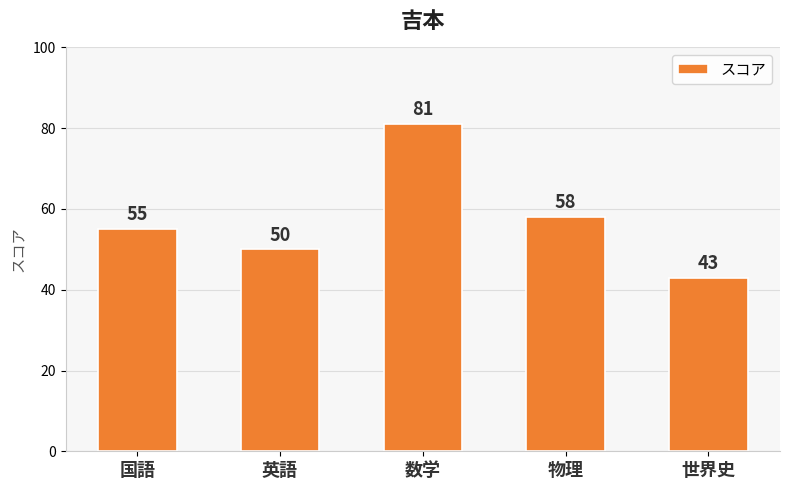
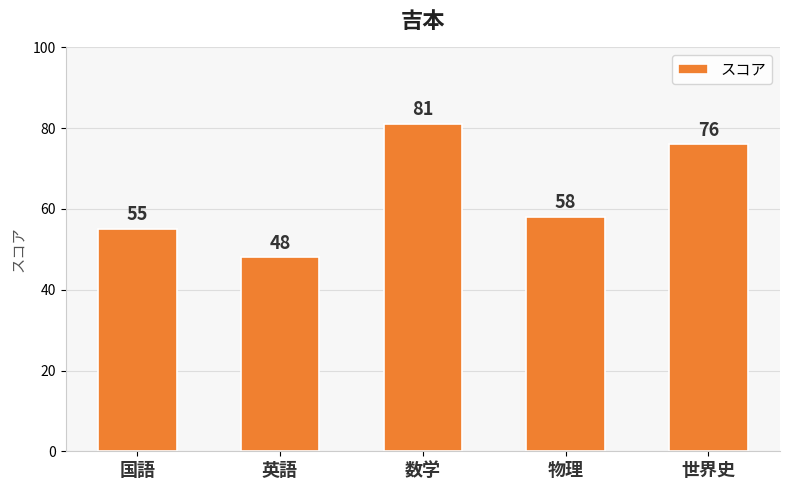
英語: 50 -> 48
世界史: 43 -> 76
